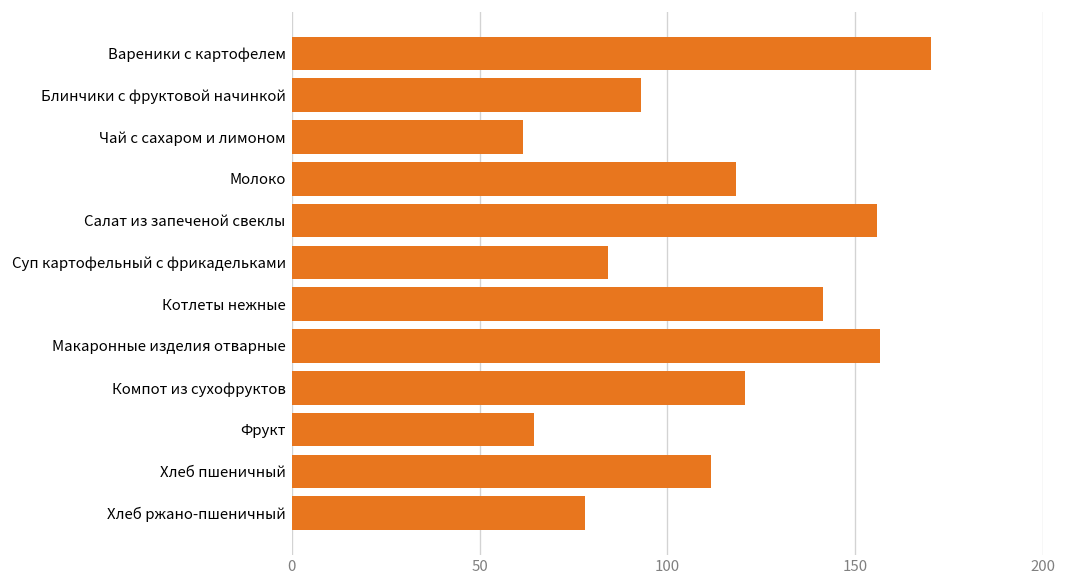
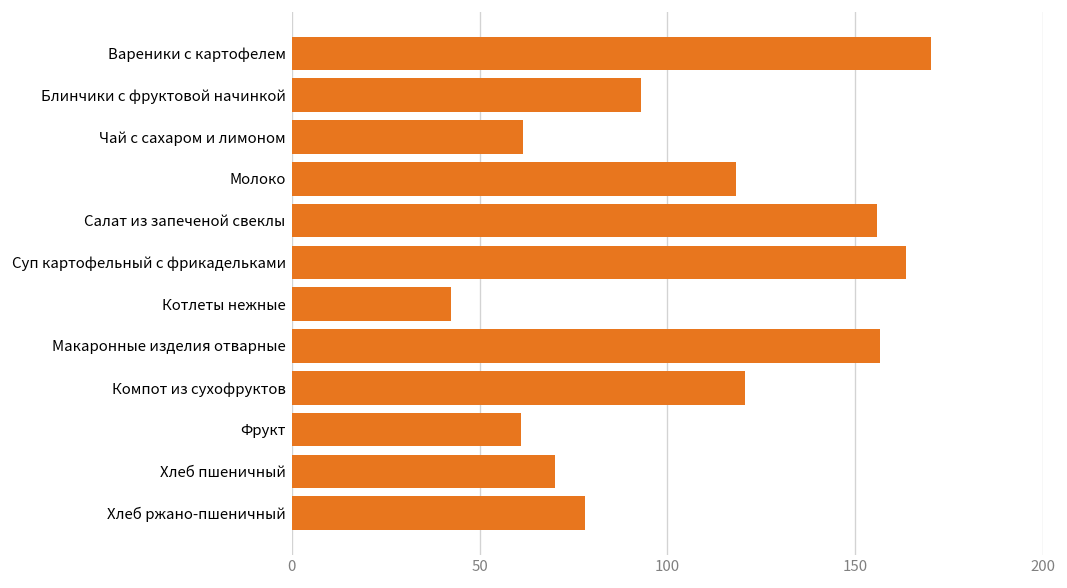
Суп картофельный с фрикадельками: 84 -> 163
Котлеты нежные: 141 -> 42
Фрукт: 65 -> 61
Хлеб пшеничный: 112 -> 70
